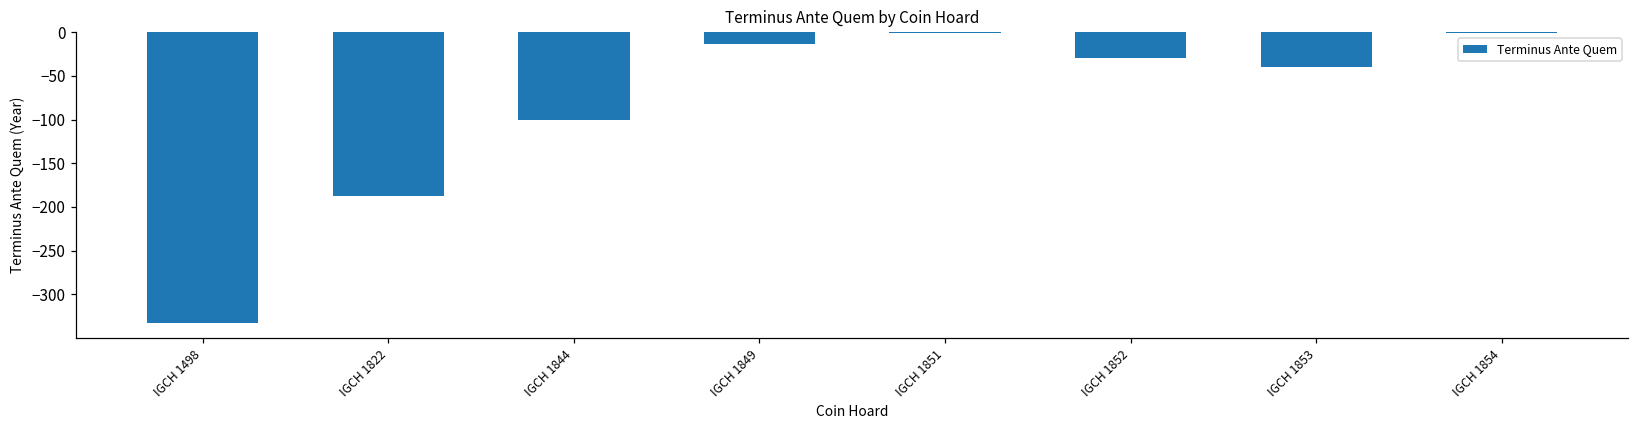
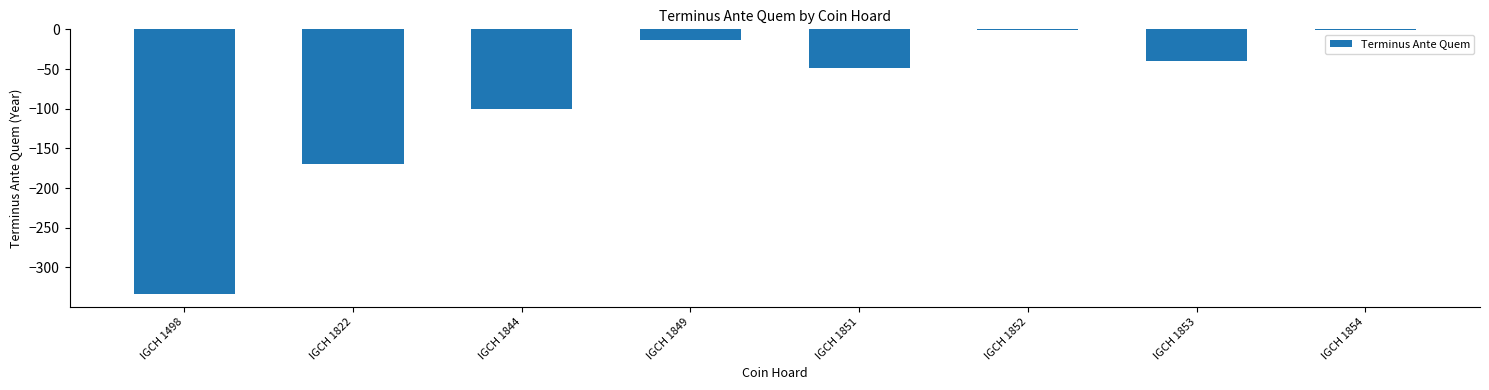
IGCH 1822: -190 -> -170
IGCH 1851: 0 -> -50
IGCH 1852: -30 -> 0
